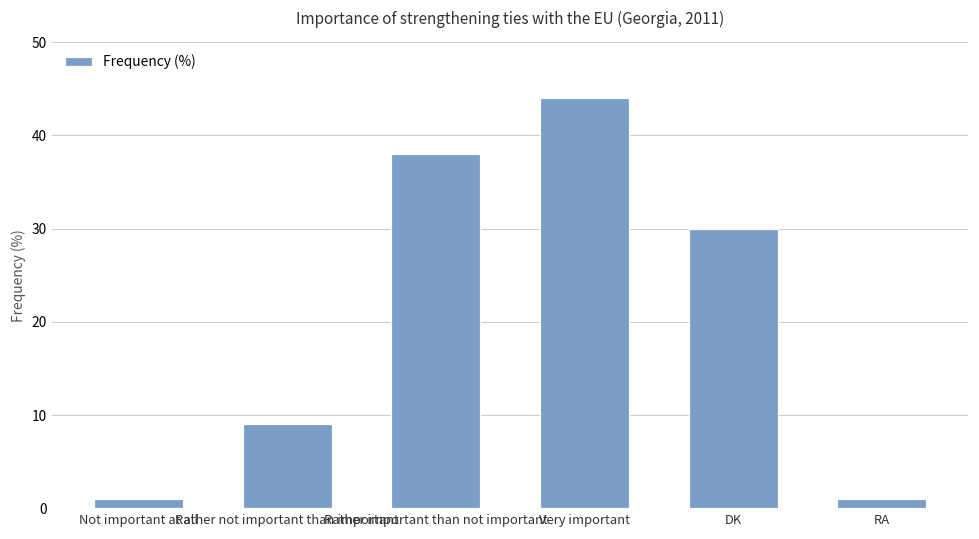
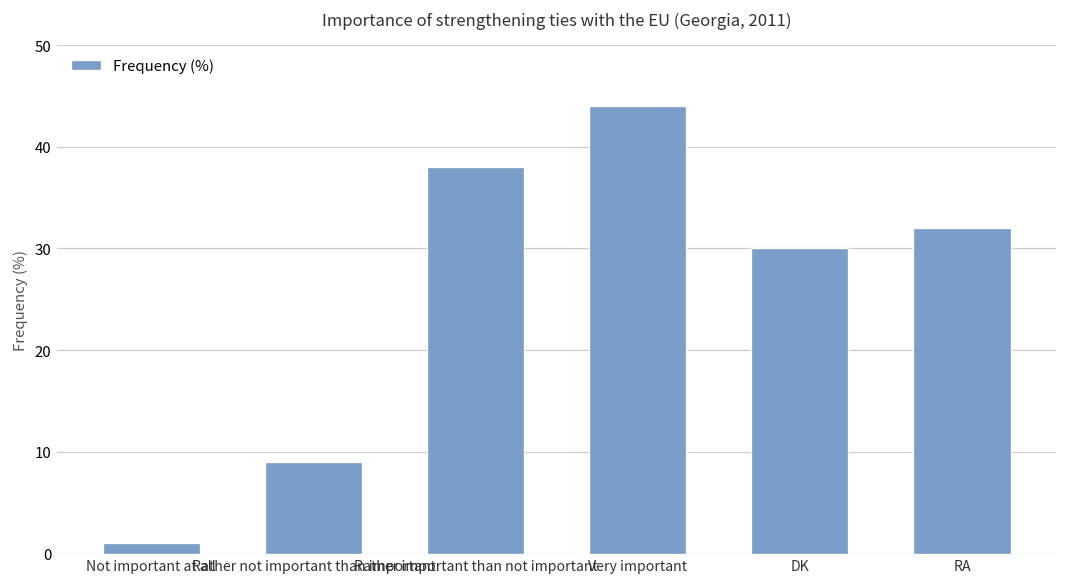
RA: 1 -> 32
